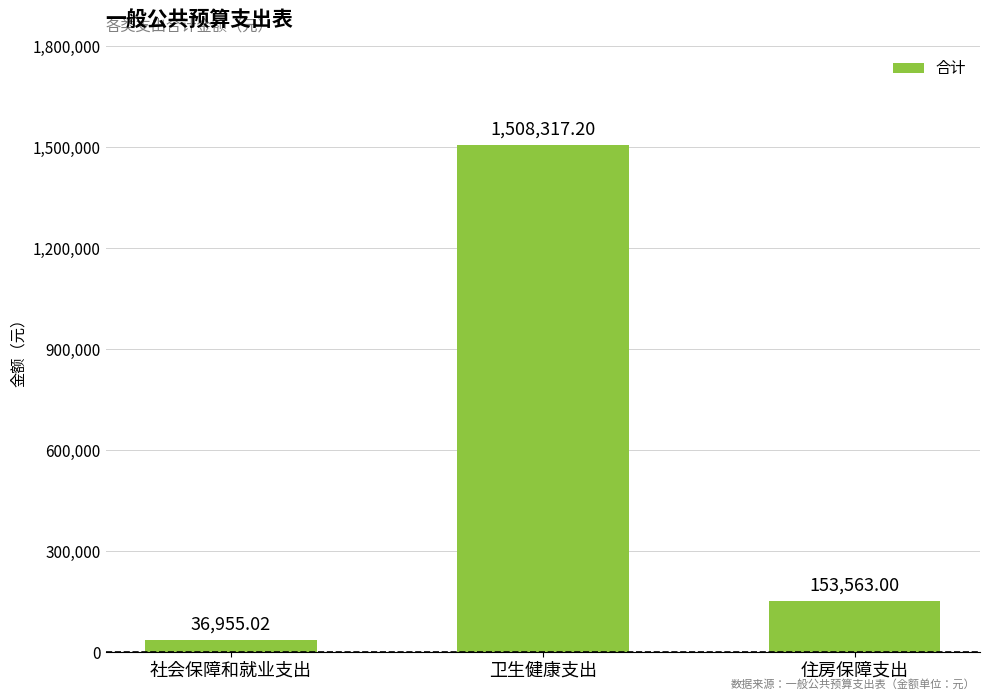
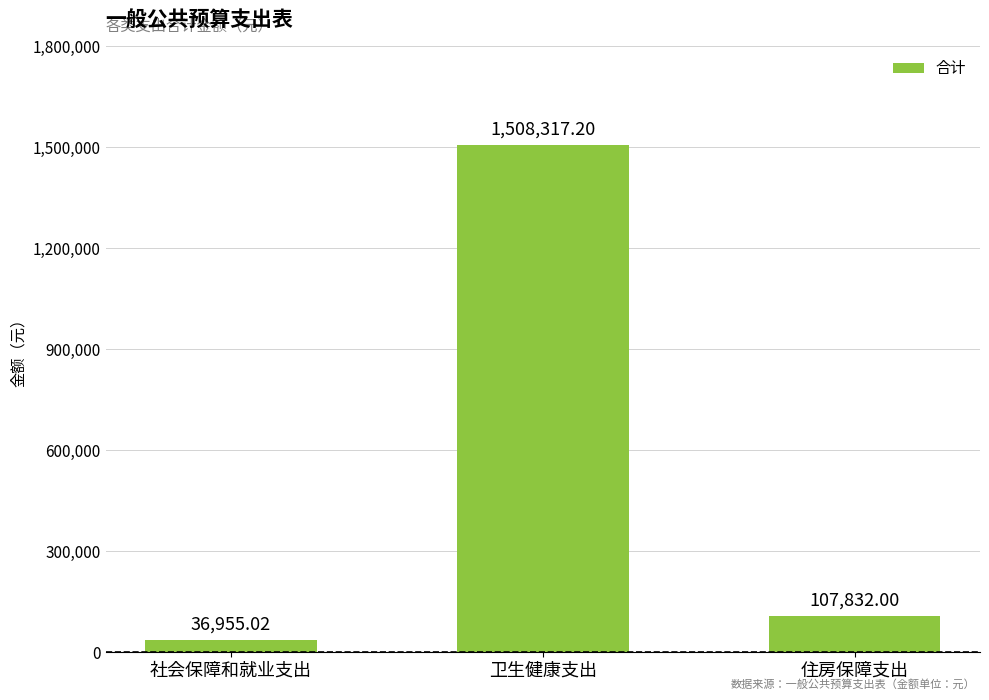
住房保障支出: 153,563.00 -> 107,832.00
